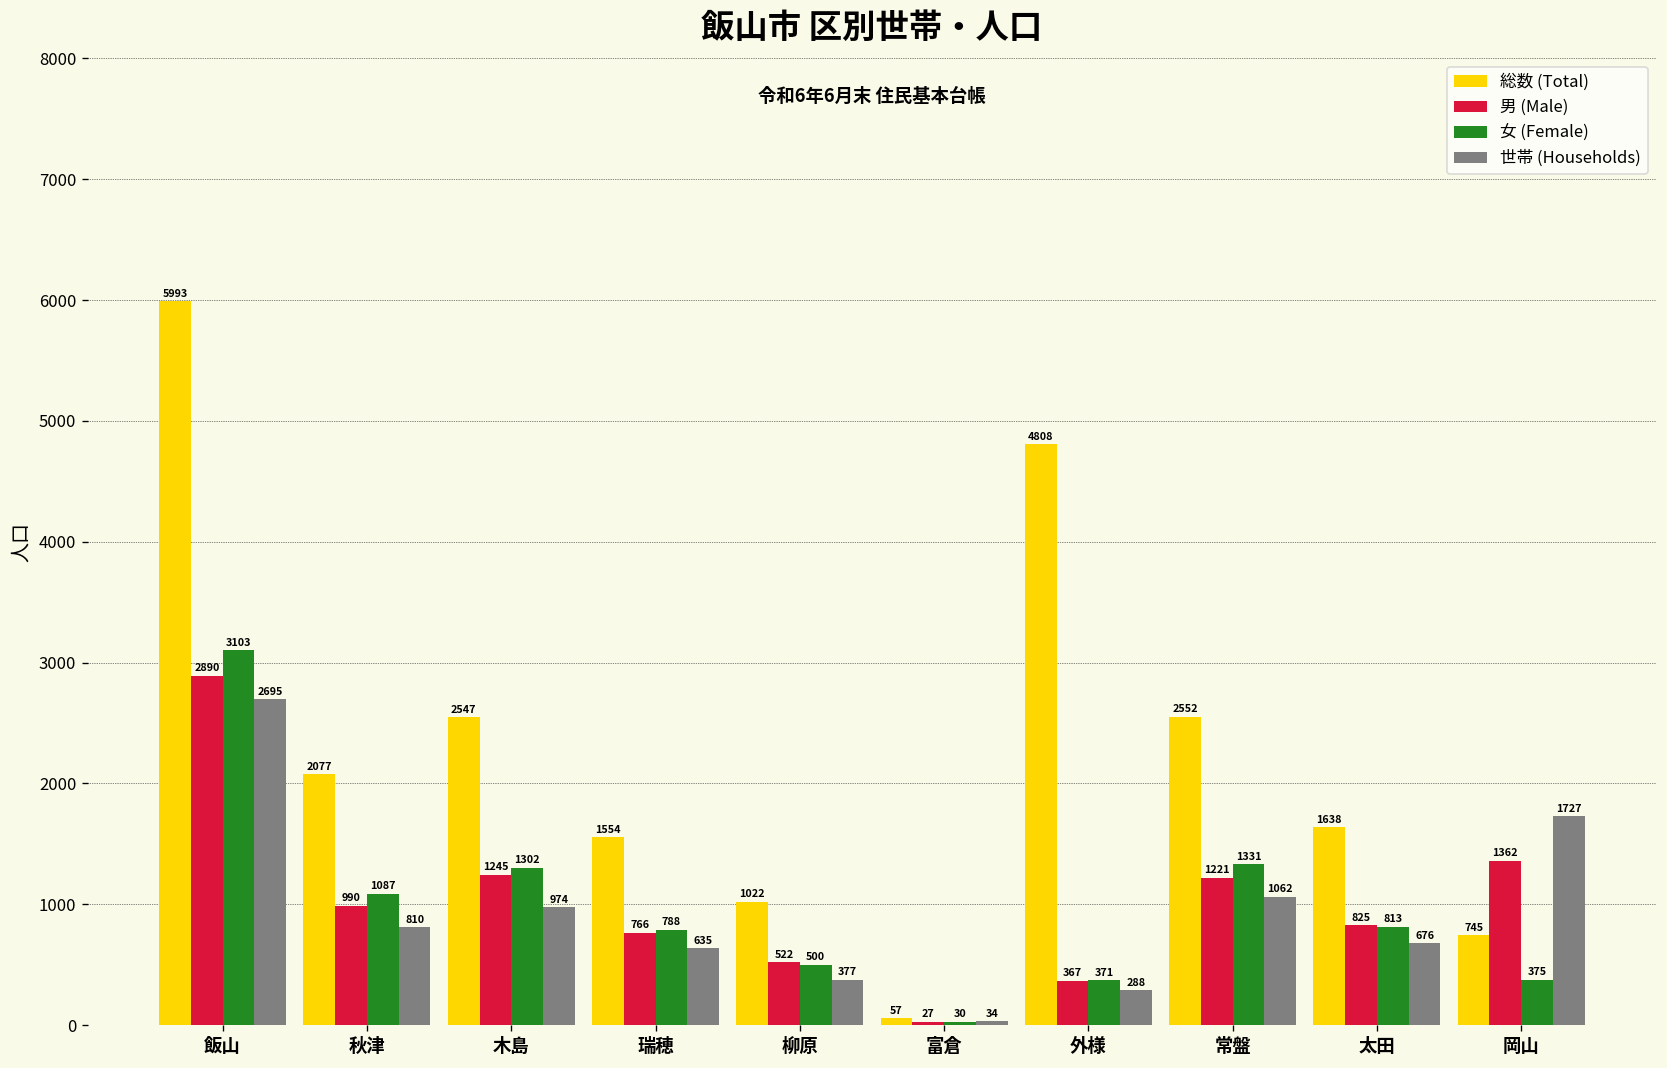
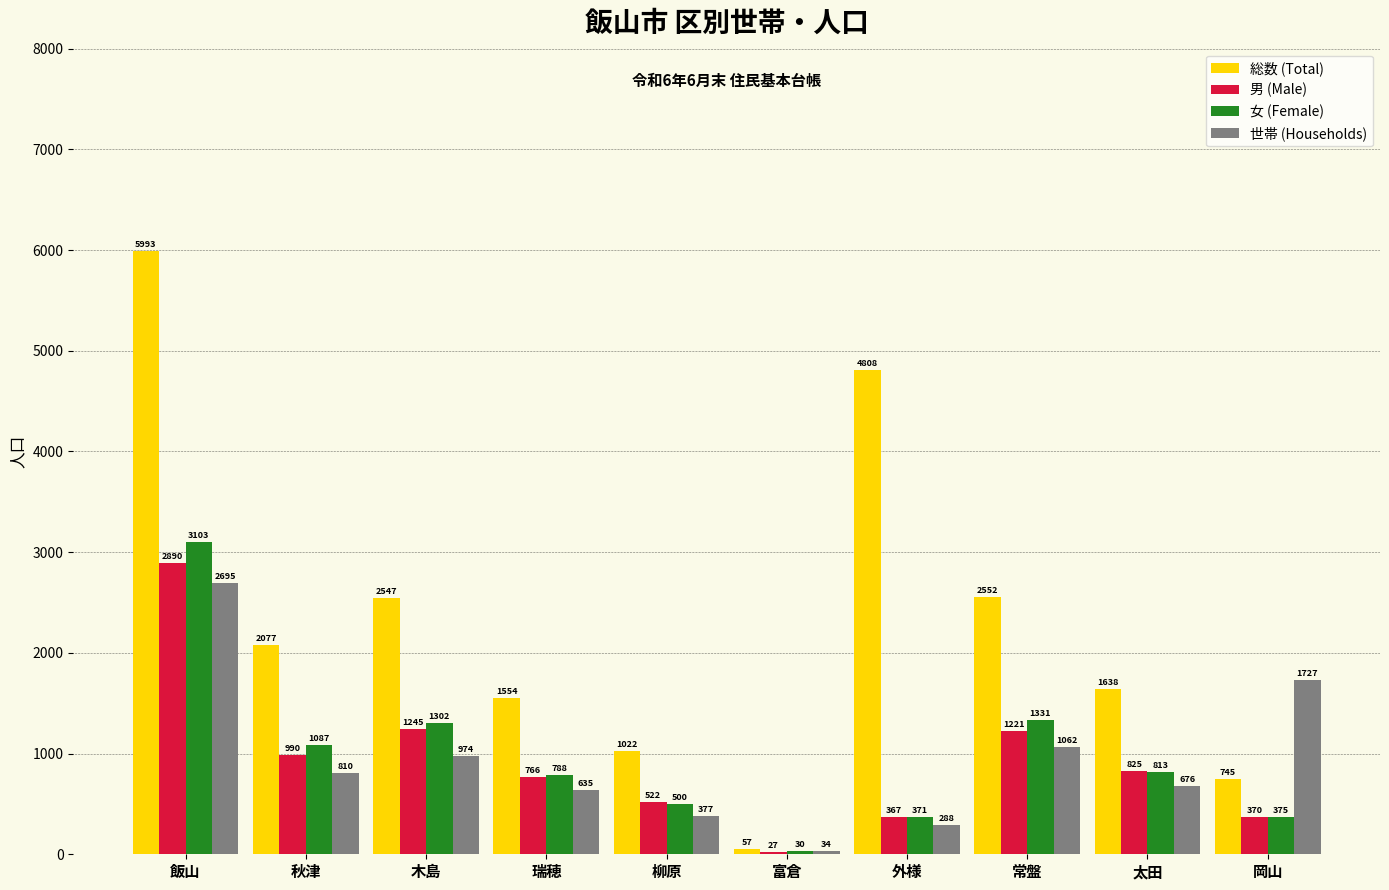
男 (Male), 岡山: 1362 -> 370
